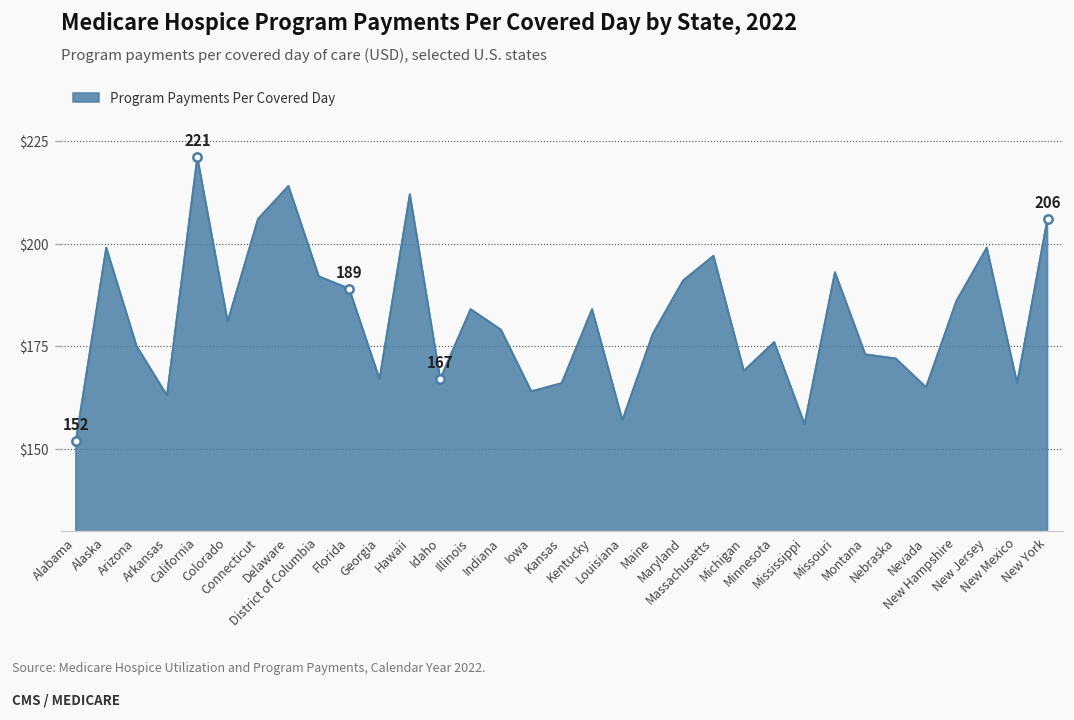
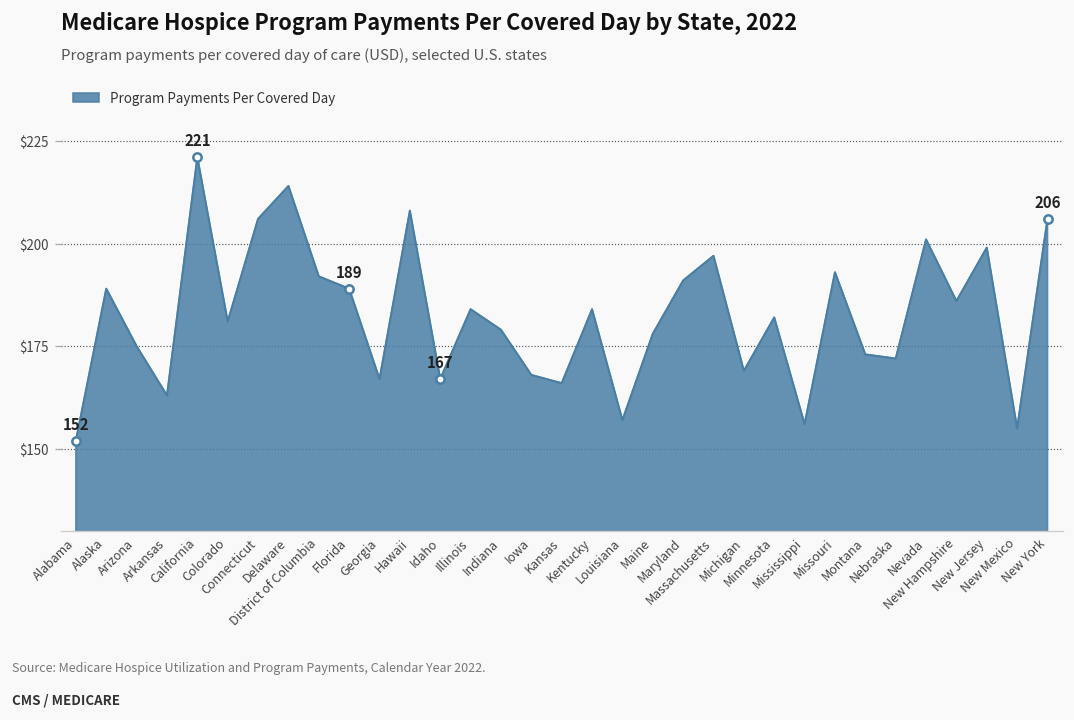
Program Payments Per Covered Day, Alaska: $199 -> $189
Program Payments Per Covered Day, Hawaii: $212 -> $208
Program Payments Per Covered Day, Iowa: $164 -> $168
Program Payments Per Covered Day, Minnesota: $176 -> $182
Program Payments Per Covered Day, Nevada: $165 -> $201
Program Payments Per Covered Day, New Mexico: $166 -> $155
